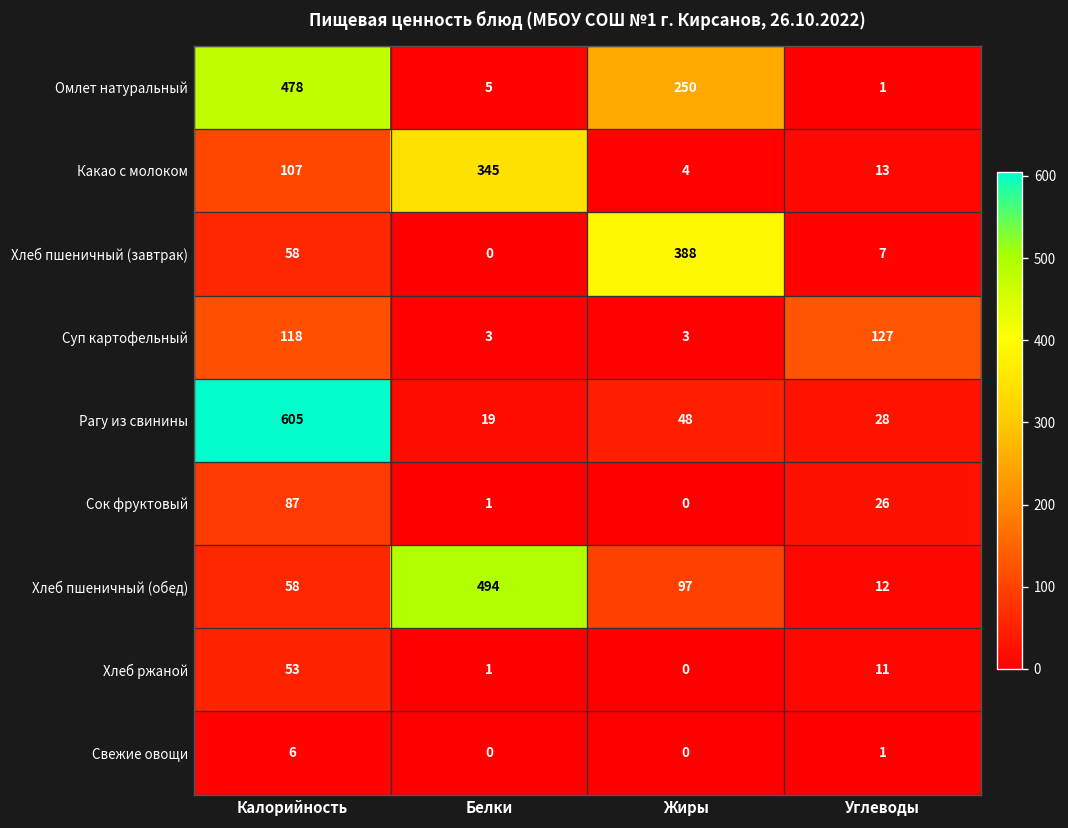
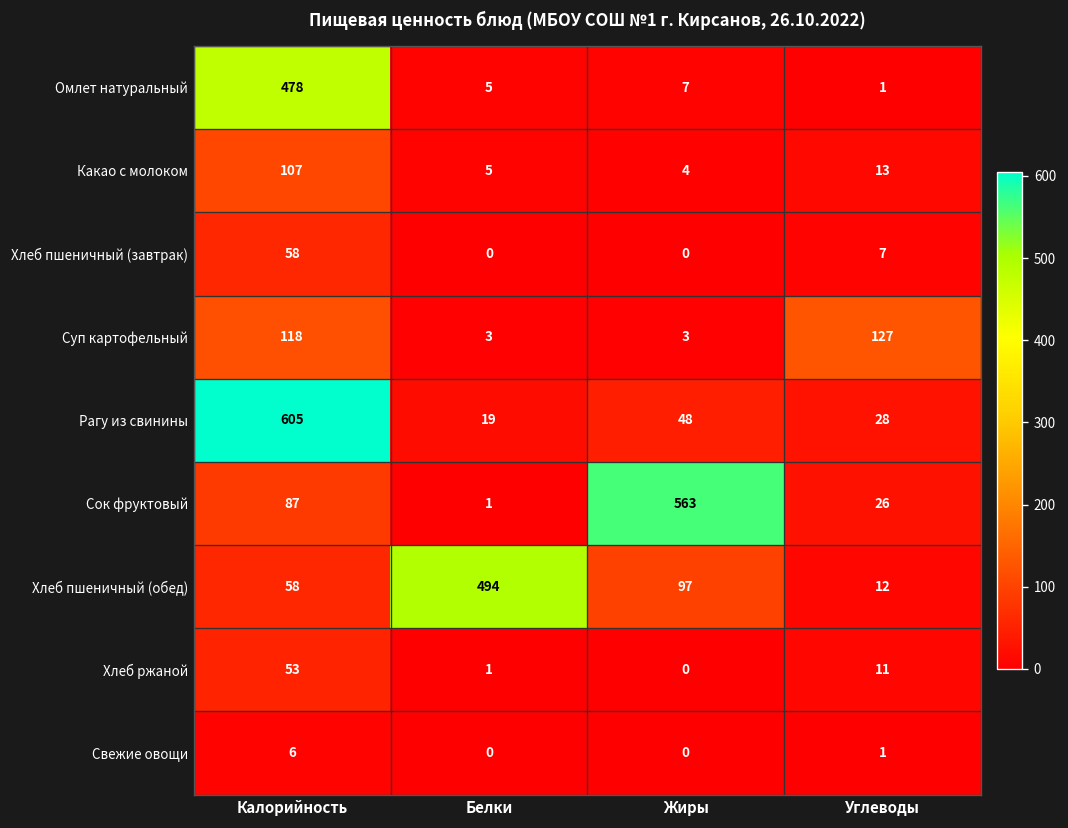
Омлет натуральный, Жиры: 250 -> 7
Какао с молоком, Белки: 345 -> 5
Хлеб пшеничный (завтрак), Жиры: 388 -> 0
Сок фруктовый, Жиры: 0 -> 563
